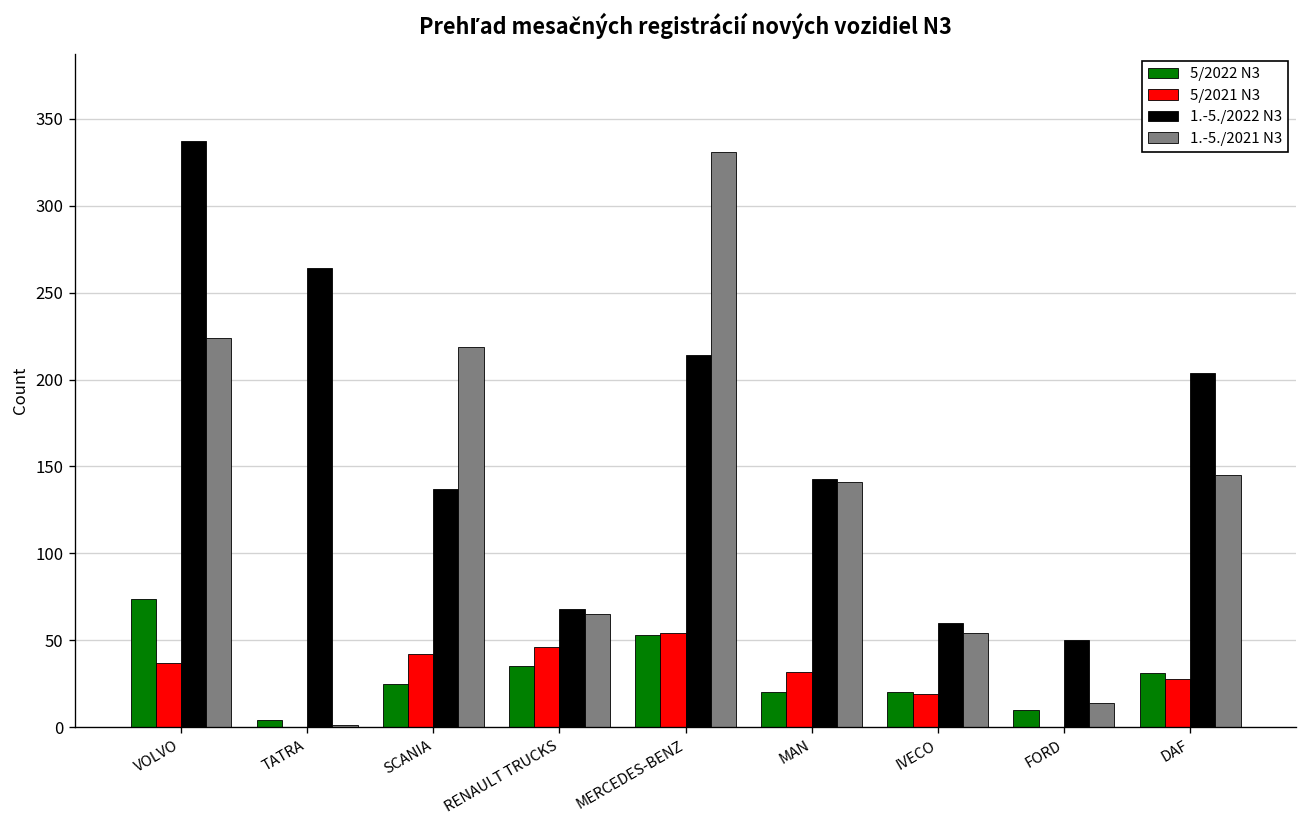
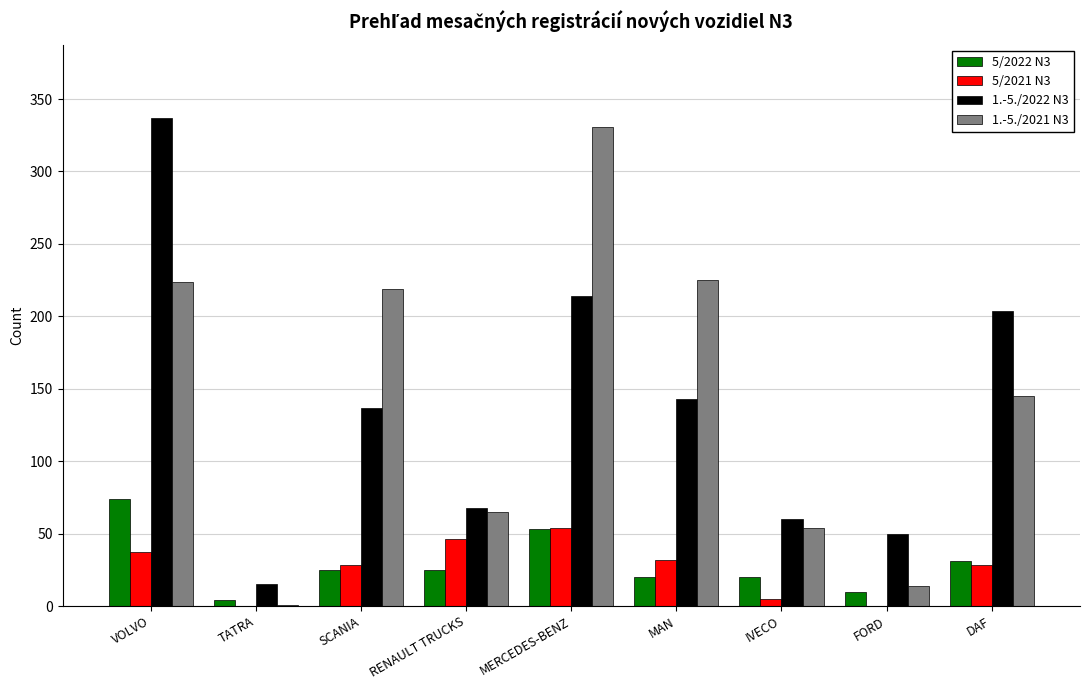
1.-5./2022 N3, TATRA: 264 -> 15
5/2021 N3, SCANIA: 42 -> 28
5/2022 N3, RENAULT TRUCKS: 35 -> 25
1.-5./2021 N3, MAN: 141 -> 225
5/2021 N3, IVECO: 19 -> 5
